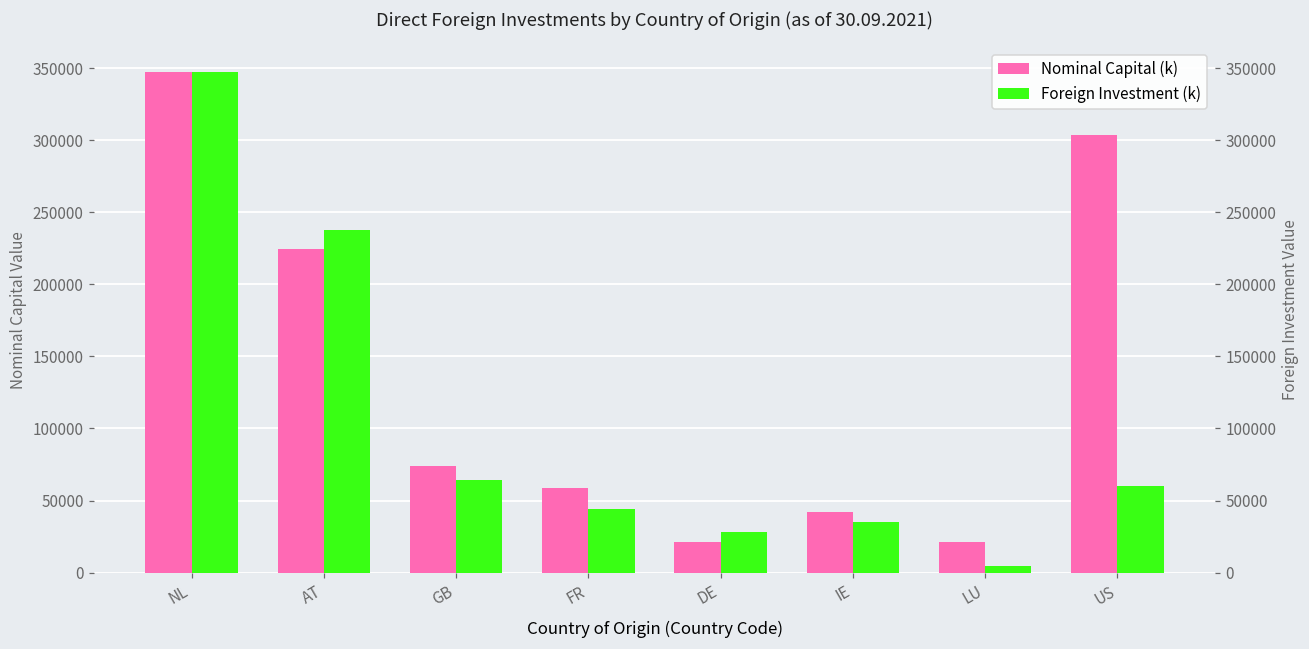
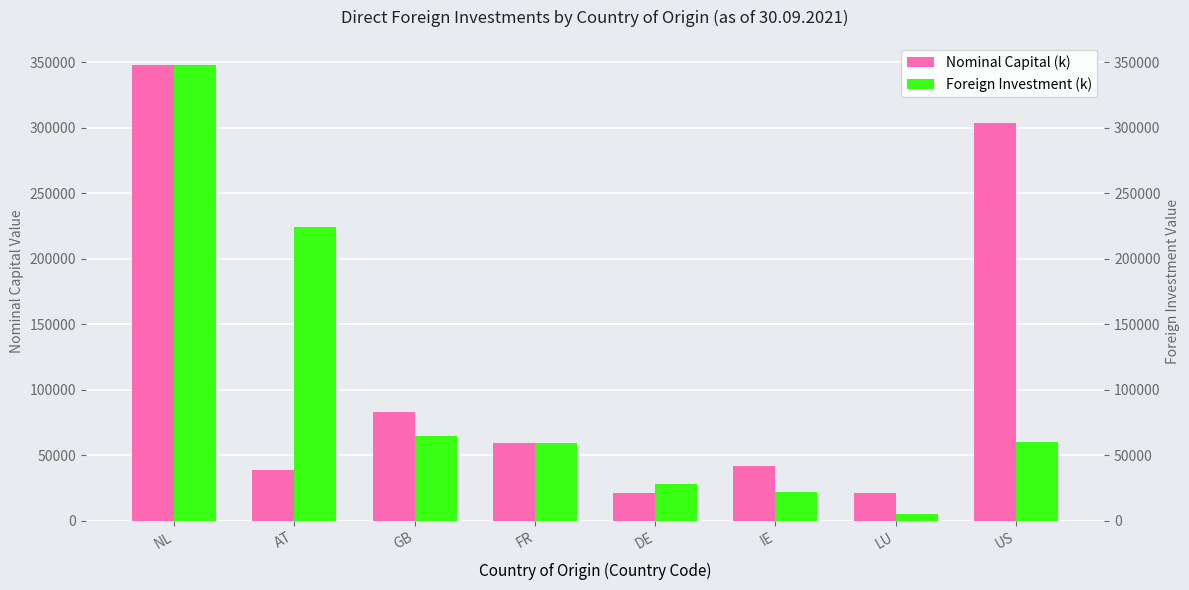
Nominal Capital (k), AT: 224000 -> 39000
Nominal Capital (k), GB: 74000 -> 83000
Foreign Investment (k), AT: 238000 -> 224000
Foreign Investment (k), FR: 44000 -> 59000
Foreign Investment (k), IE: 35000 -> 21000
